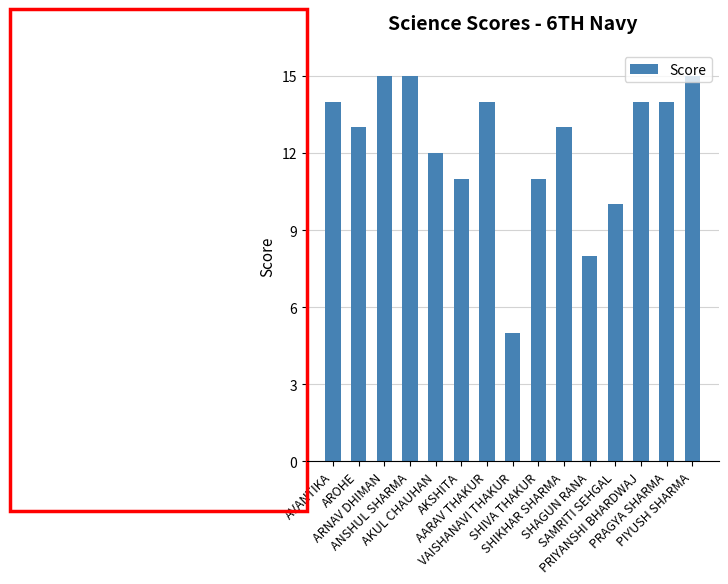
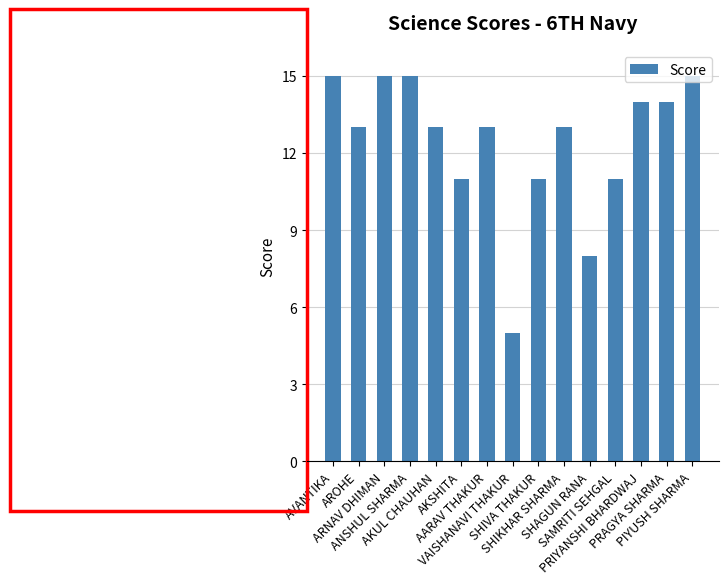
AVANTIKA: 14 -> 15
AKUL CHAUHAN: 12 -> 13
AARAV THAKUR: 14 -> 13
SAMRITI SEHGAL: 10 -> 11
